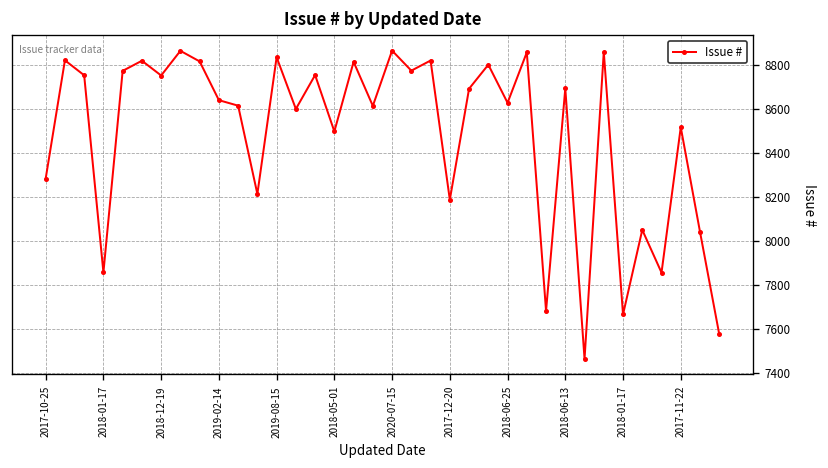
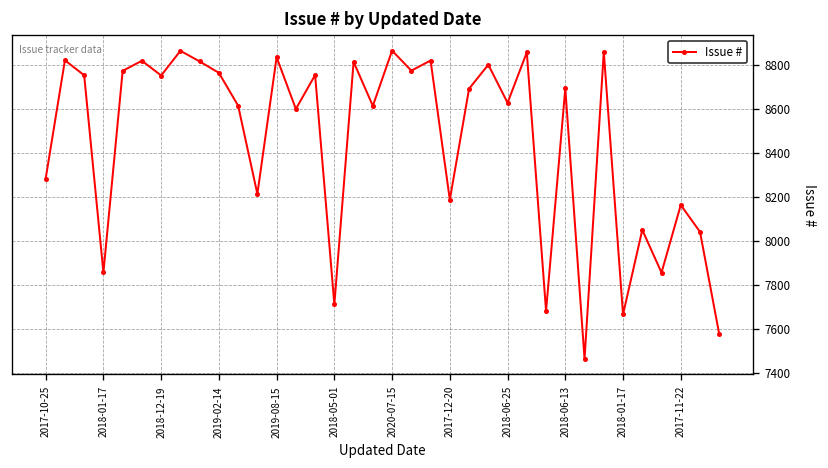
2019-02-14: 8640 -> 8770
2018-05-01: 8500 -> 7710
2017-11-22: 8520 -> 8170
